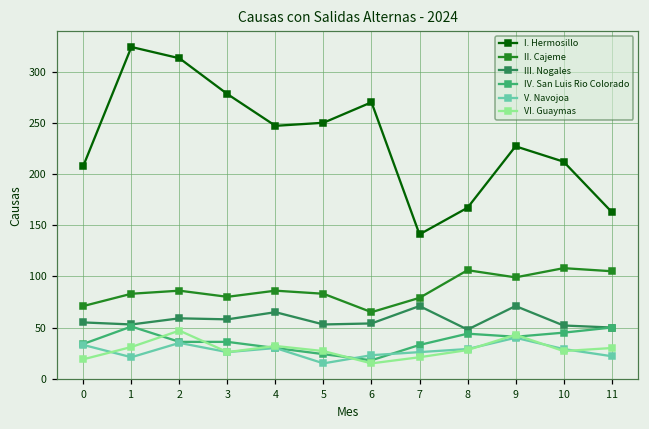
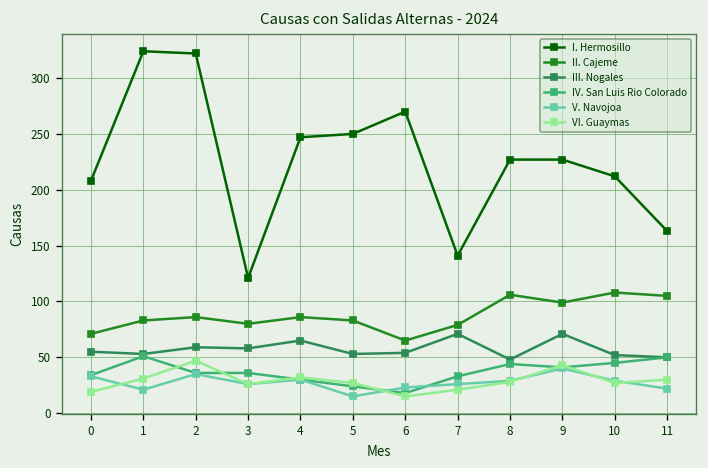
I. Hermosillo, 2: 310 -> 320
I. Hermosillo, 3: 280 -> 120
I. Hermosillo, 8: 170 -> 230
